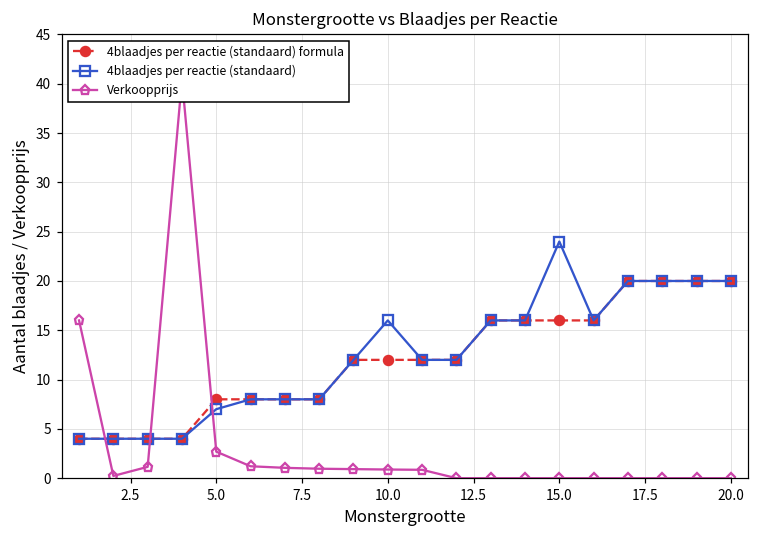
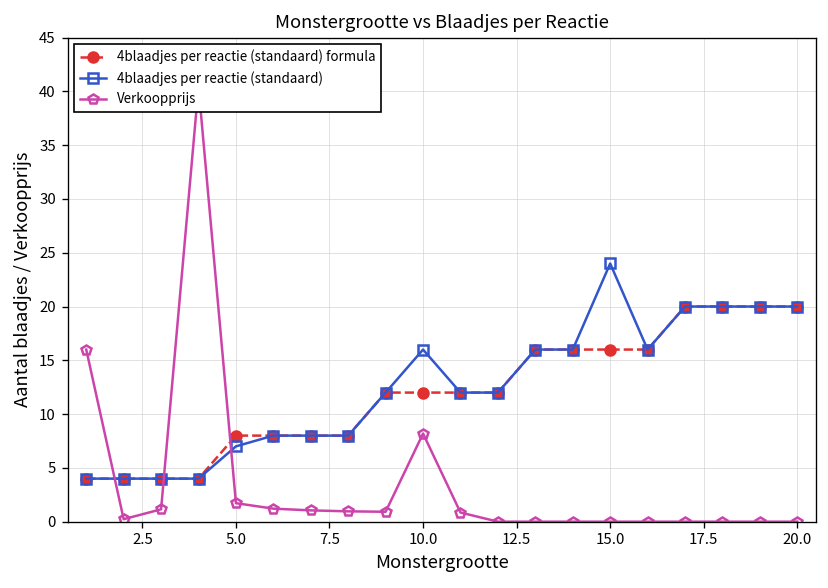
Verkoopprijs, 5.0: 3 -> 2
Verkoopprijs, 10.0: 1 -> 8
